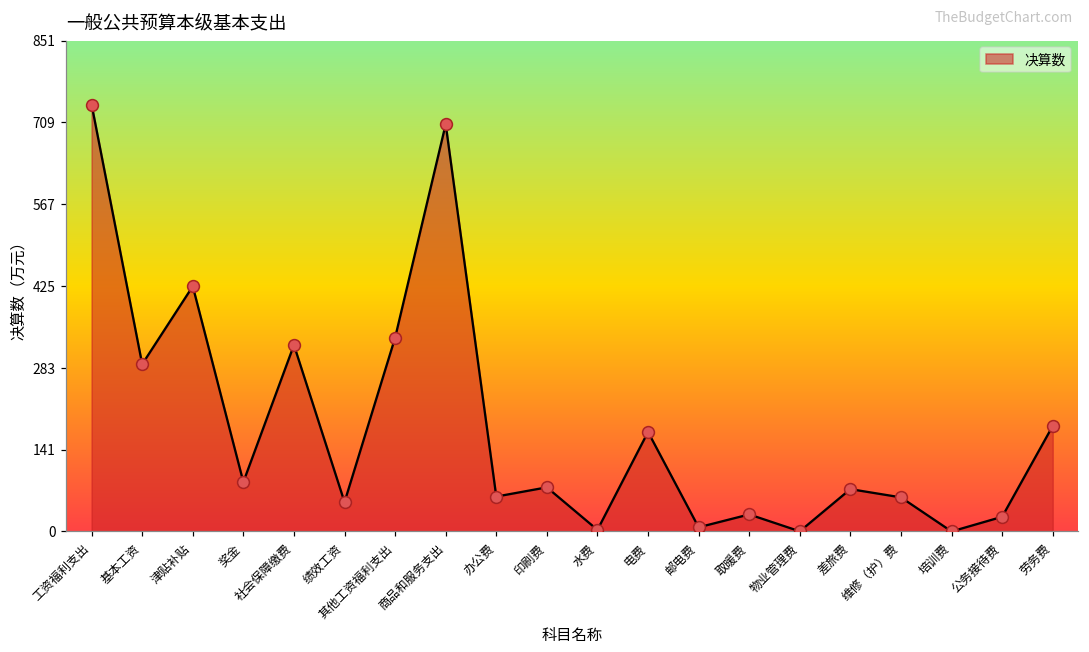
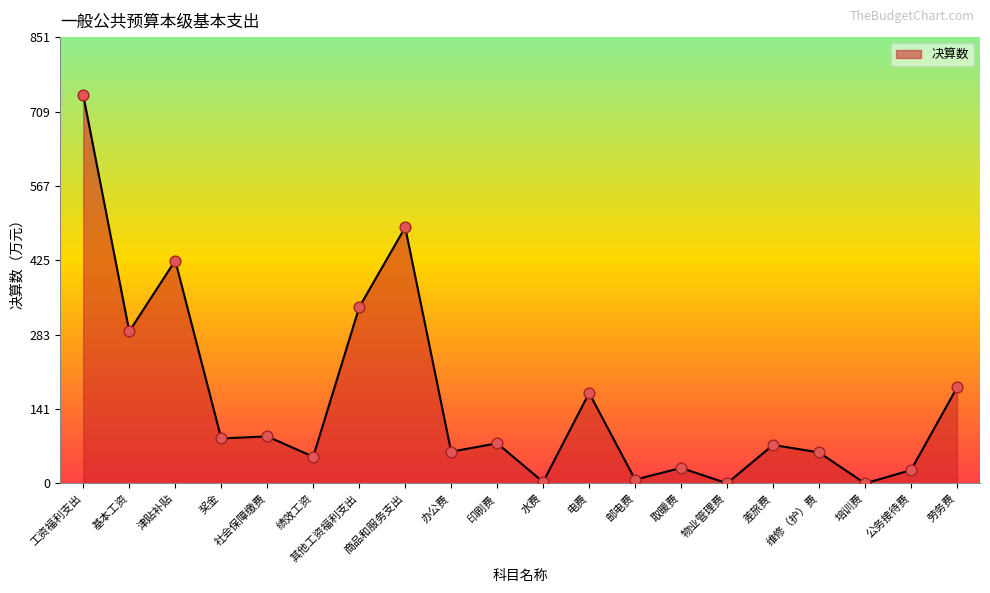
社会保障缴费: 320 -> 90
商品和服务支出: 710 -> 490
